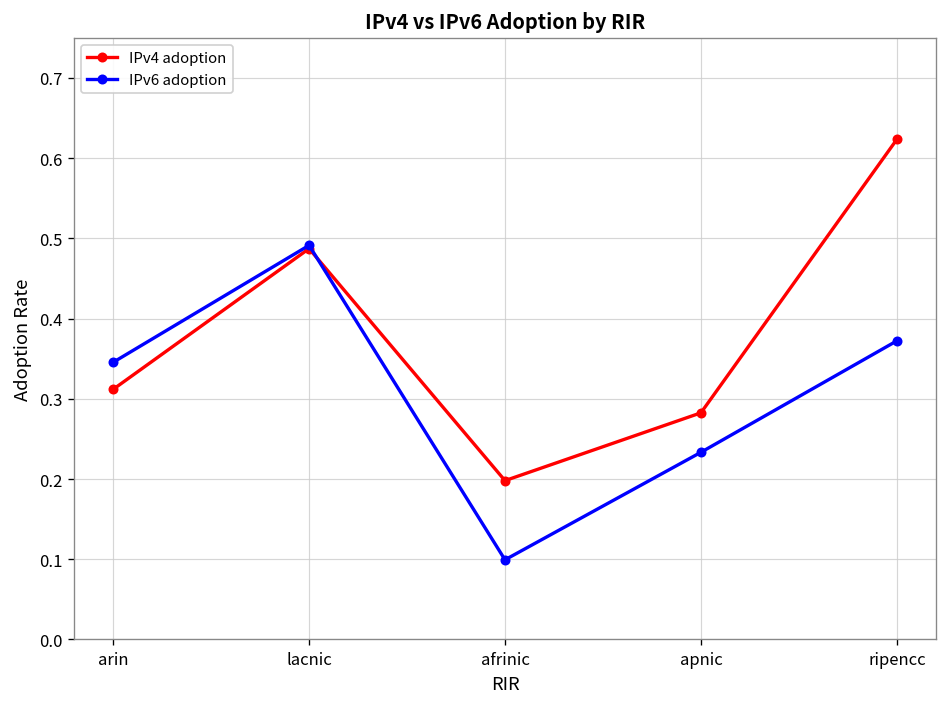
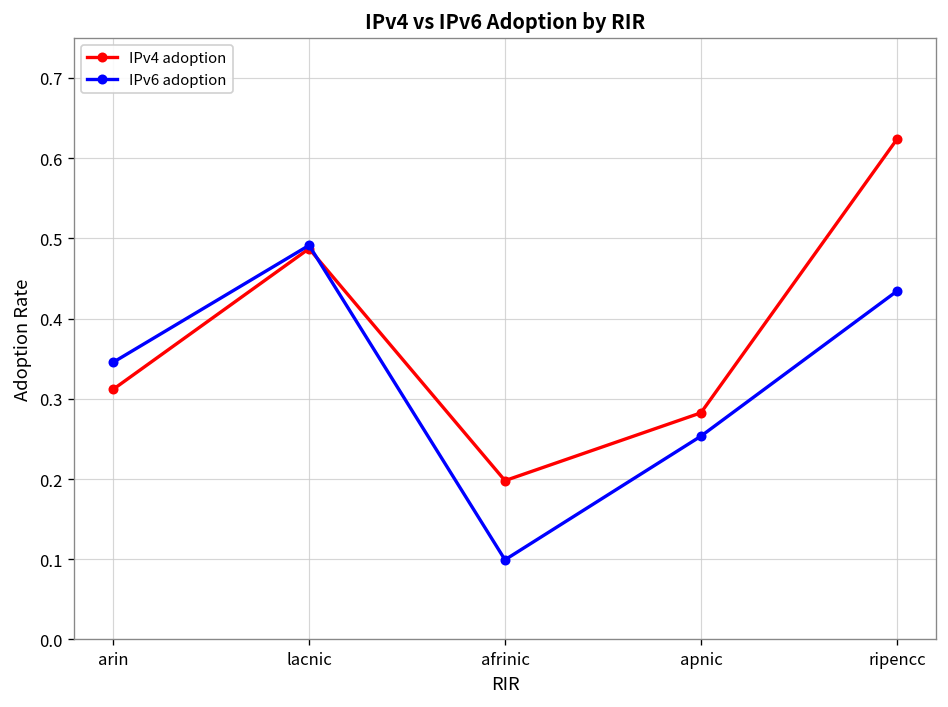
IPv6 adoption, apnic: 0.23 -> 0.25
IPv6 adoption, ripencc: 0.37 -> 0.43
